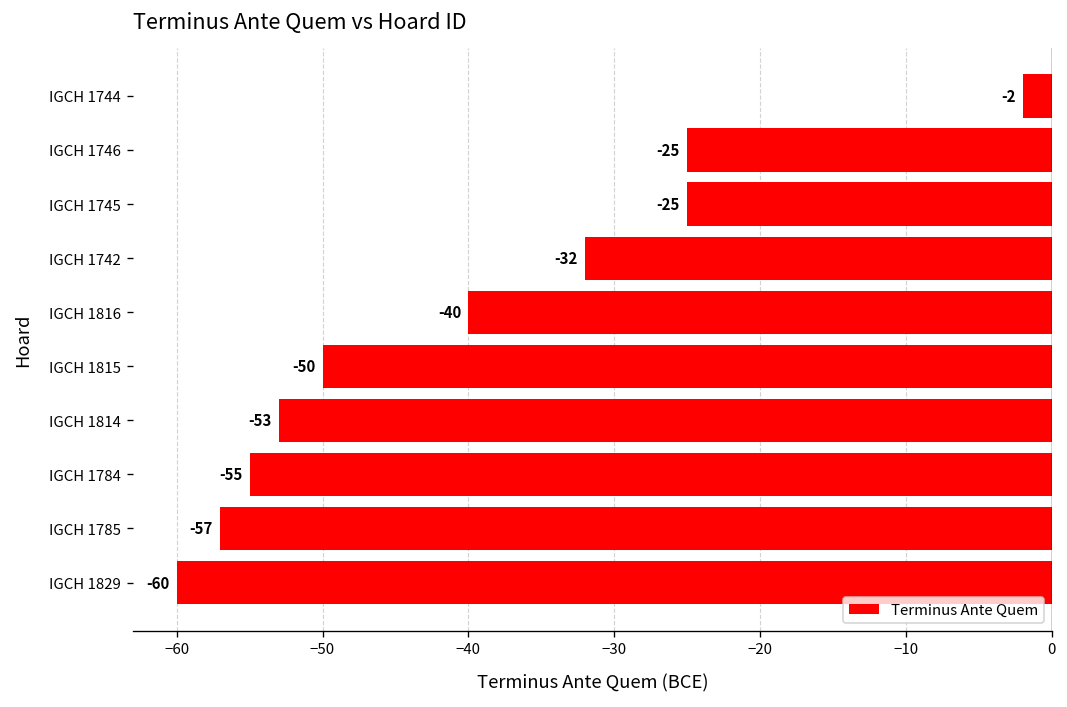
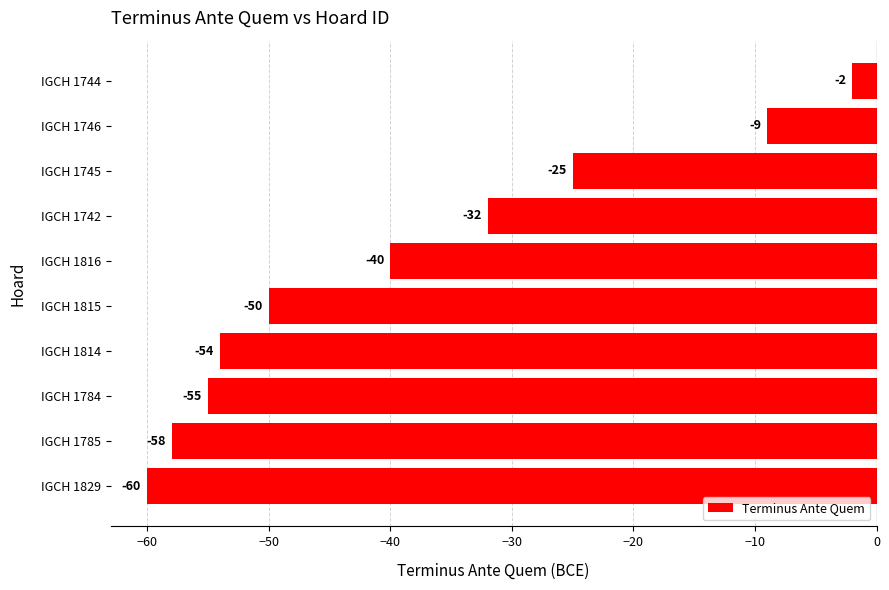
IGCH 1746: -25 -> -9
IGCH 1814: -53 -> -54
IGCH 1785: -57 -> -58
